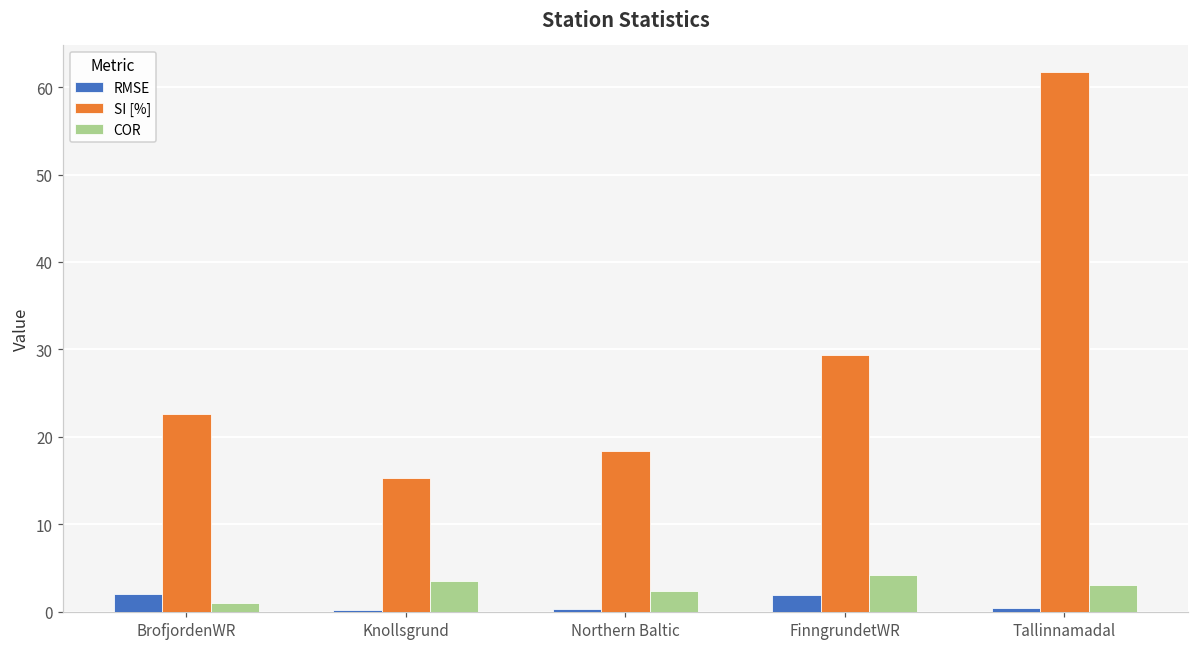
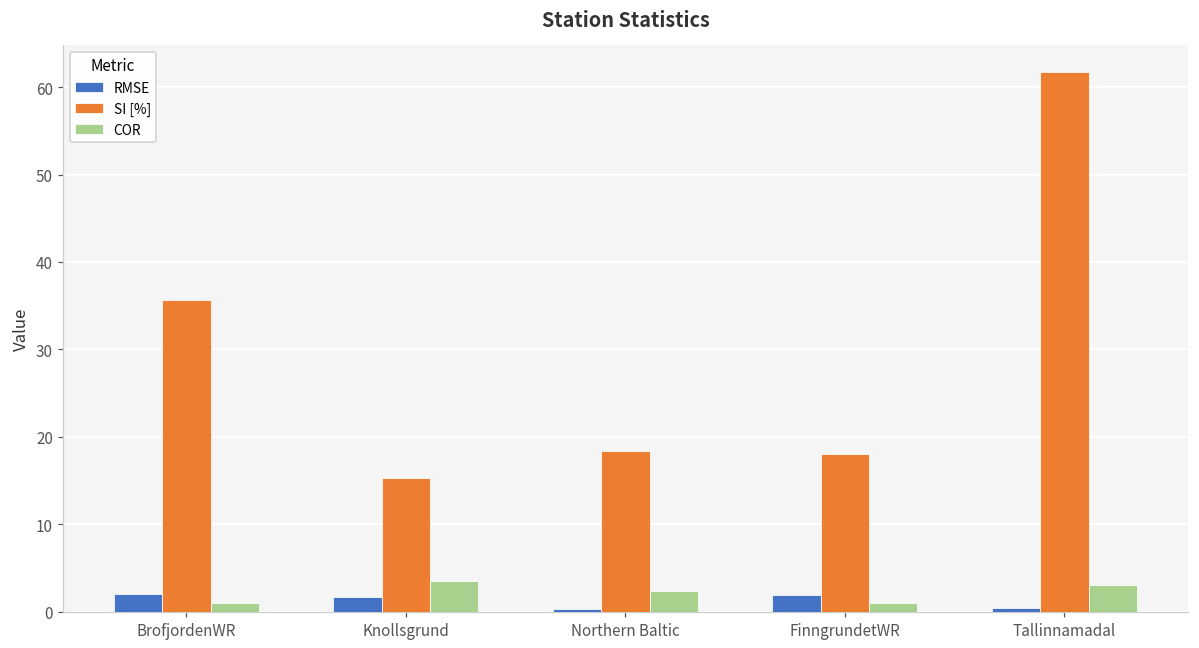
SI [%], BrofjordenWR: 23 -> 36
RMSE, Knollsgrund: 0 -> 2
SI [%], FinngrundetWR: 29 -> 18
COR, FinngrundetWR: 4 -> 1
